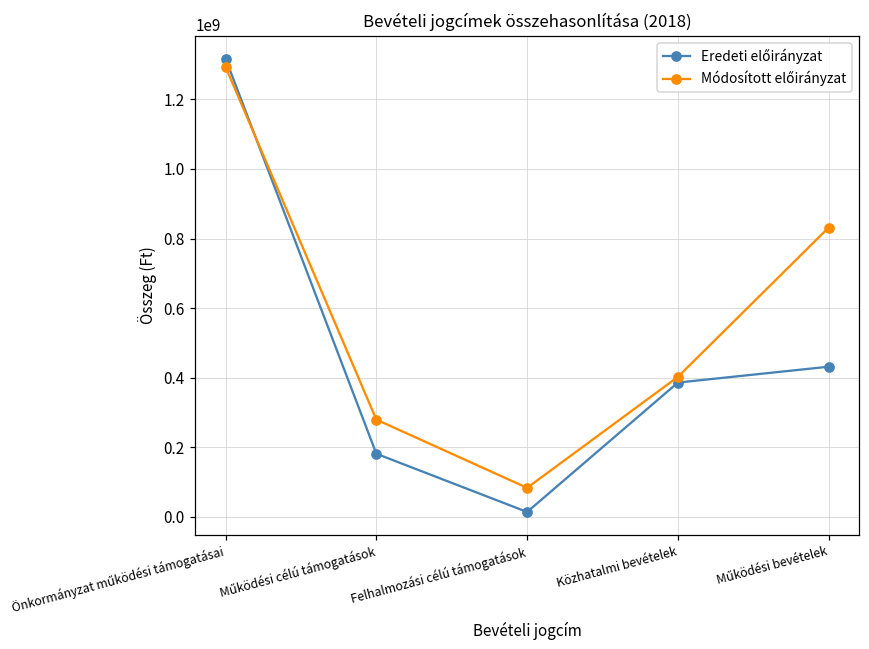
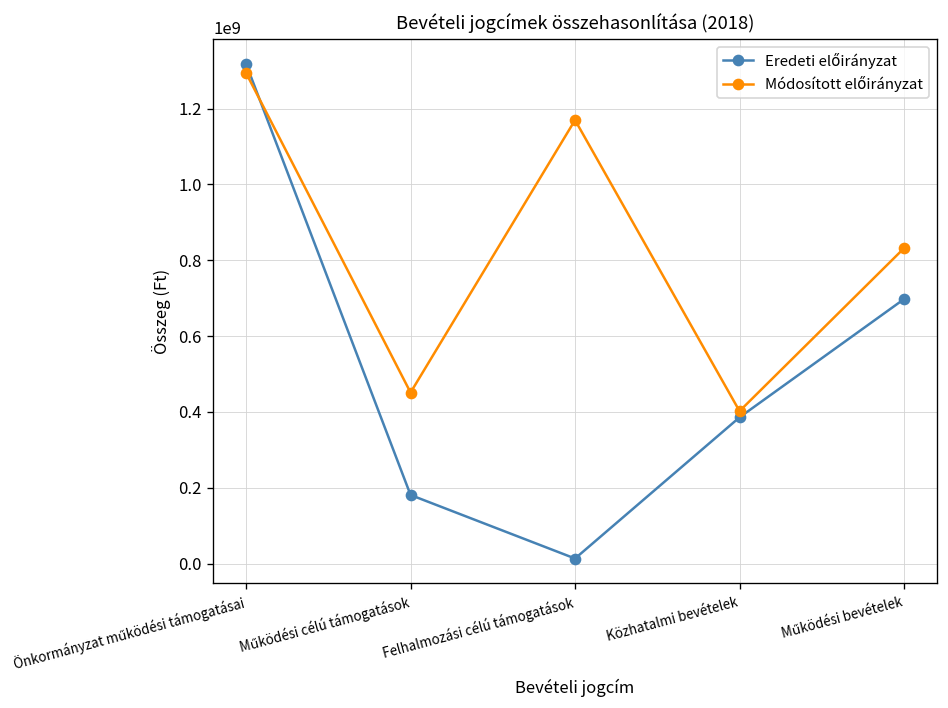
Módosított előirányzat, Működési célú támogatások: 280000000 -> 450000000
Módosított előirányzat, Felhalmozási célú támogatások: 80000000 -> 1170000000
Eredeti előirányzat, Működési bevételek: 430000000 -> 700000000
